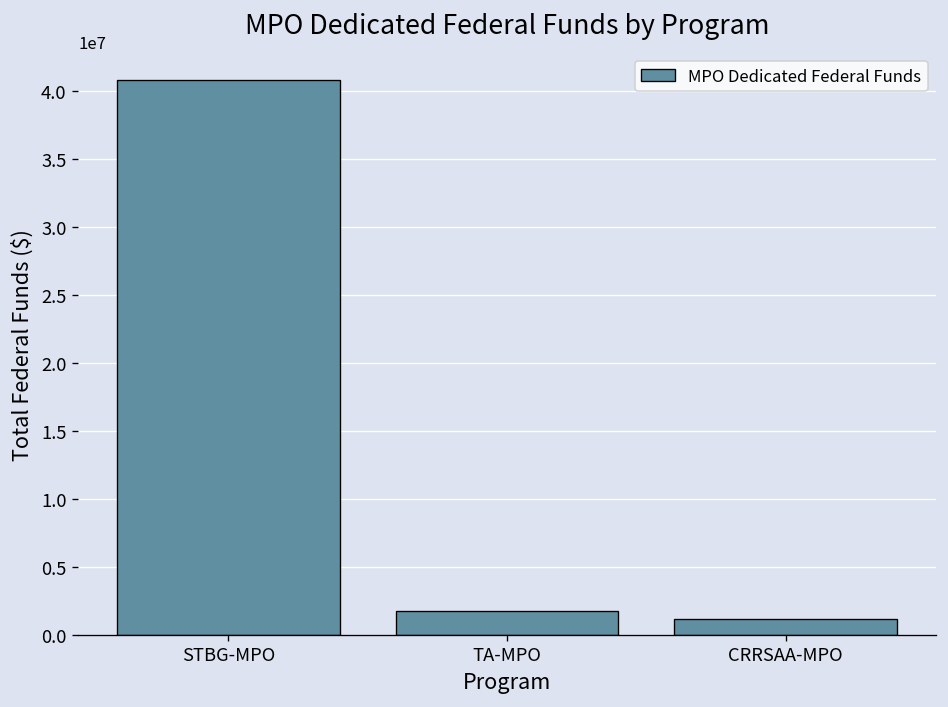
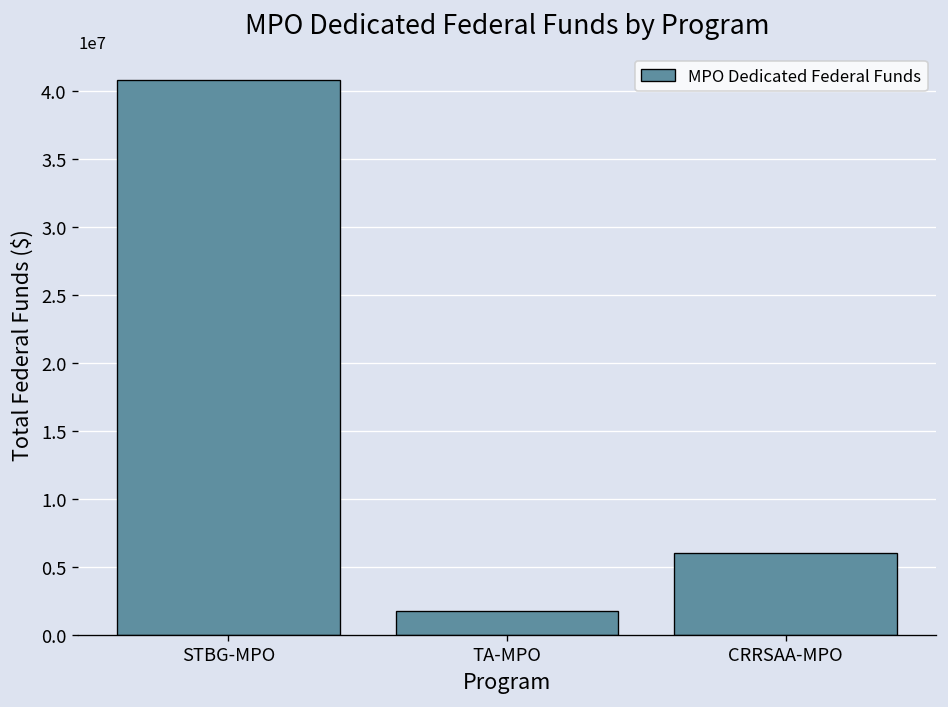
CRRSAA-MPO: 1200000 -> 6000000
